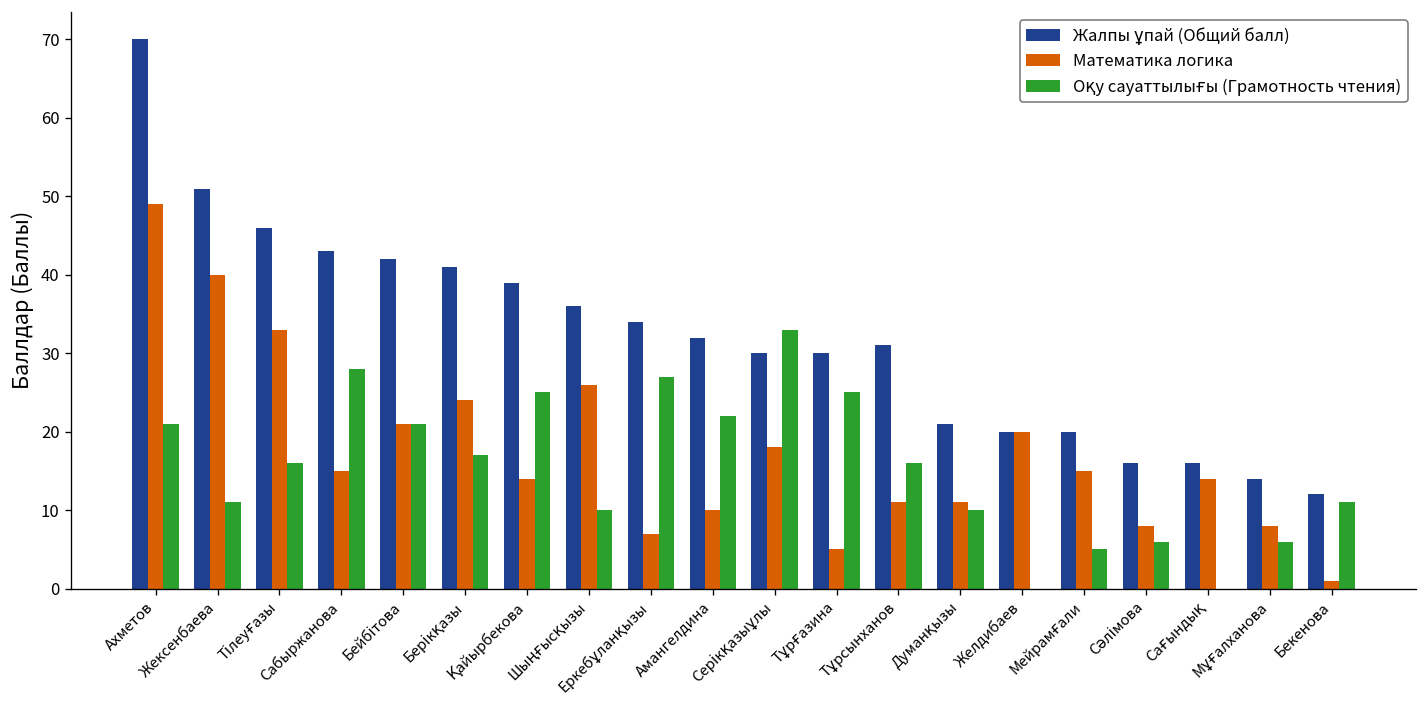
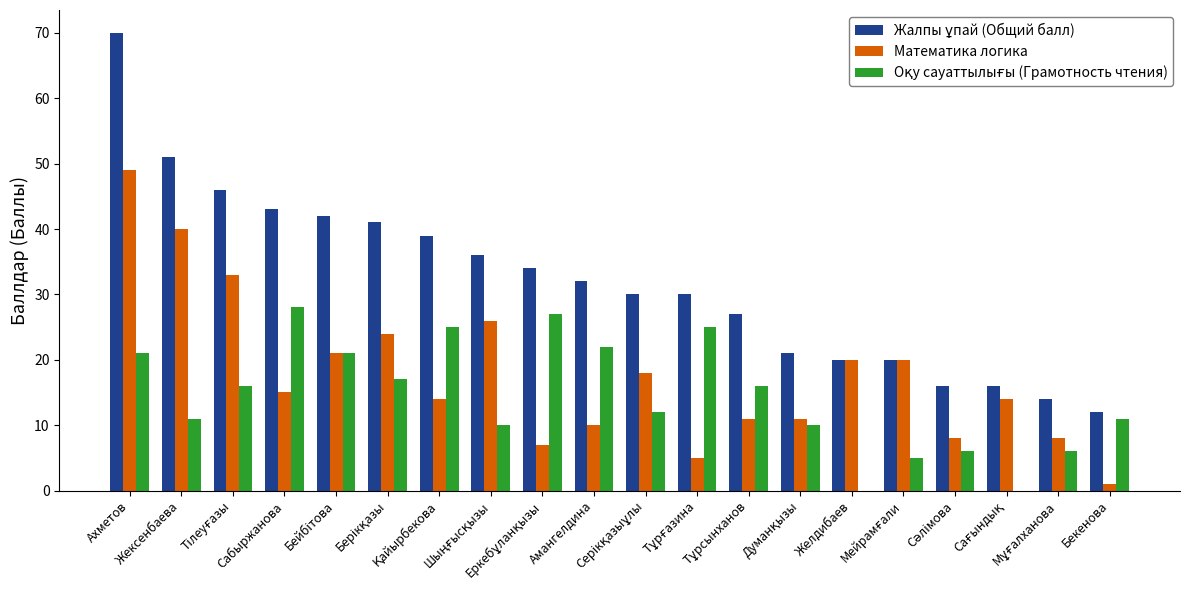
Оқу сауаттылығы (Грамотность чтения), Серікқазыұлы: 33 -> 12
Жалпы ұпай (Общий балл), Тұрсынханов: 31 -> 27
Математика логика, Мейрамғали: 15 -> 20
